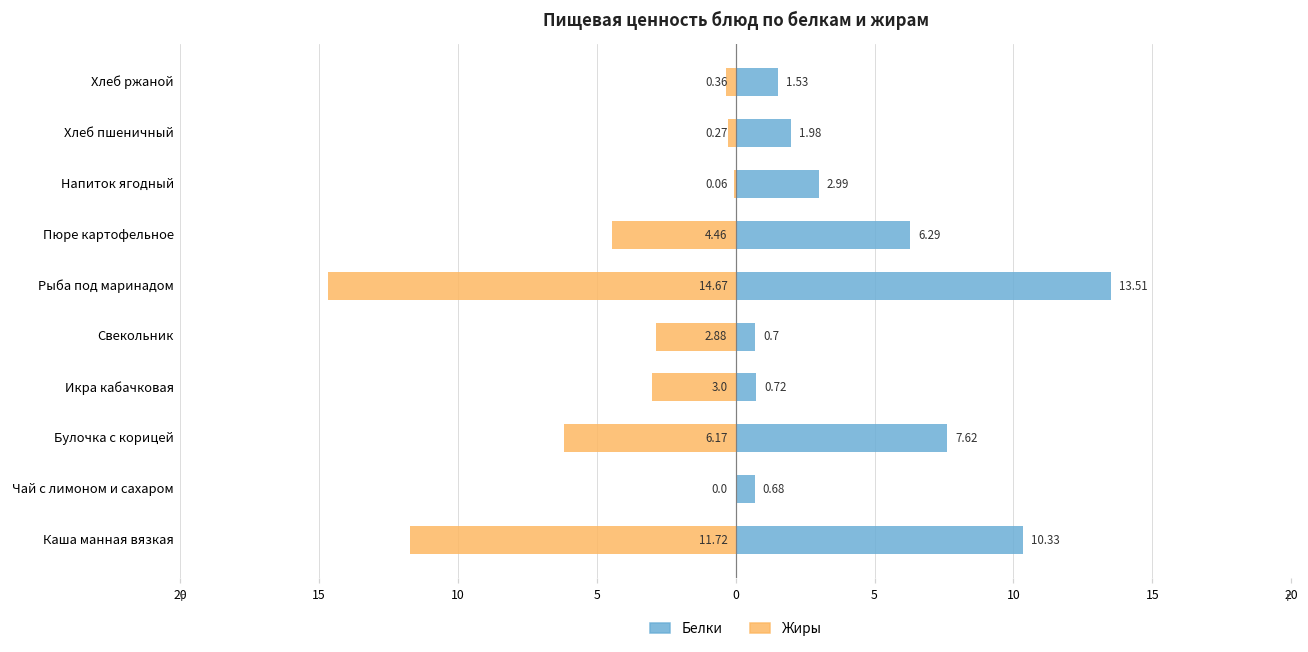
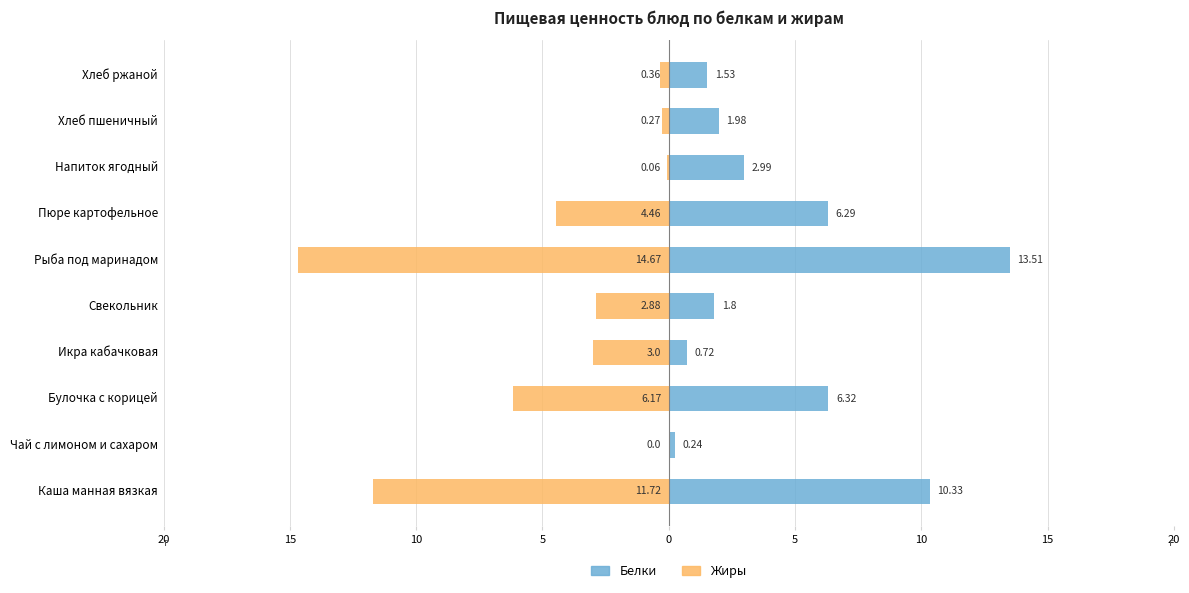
Белки, Свекольник: 0.7 -> 1.8
Белки, Булочка с корицей: 7.62 -> 6.32
Белки, Чай с лимоном и сахаром: 0.68 -> 0.24
